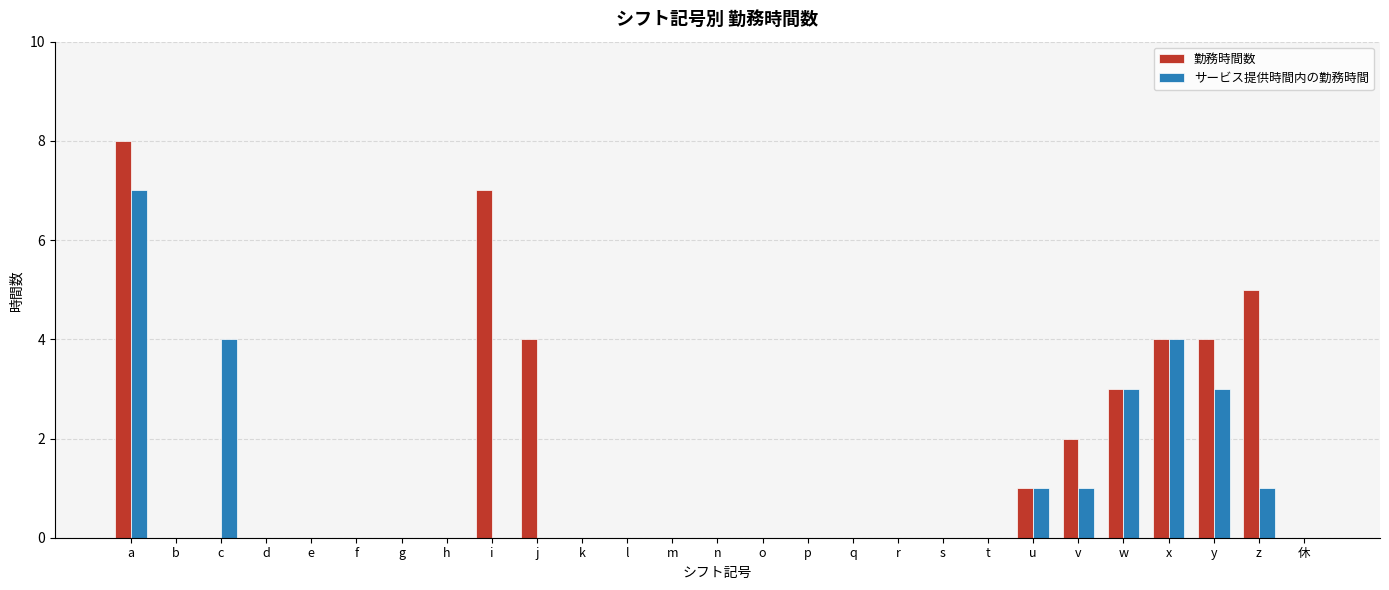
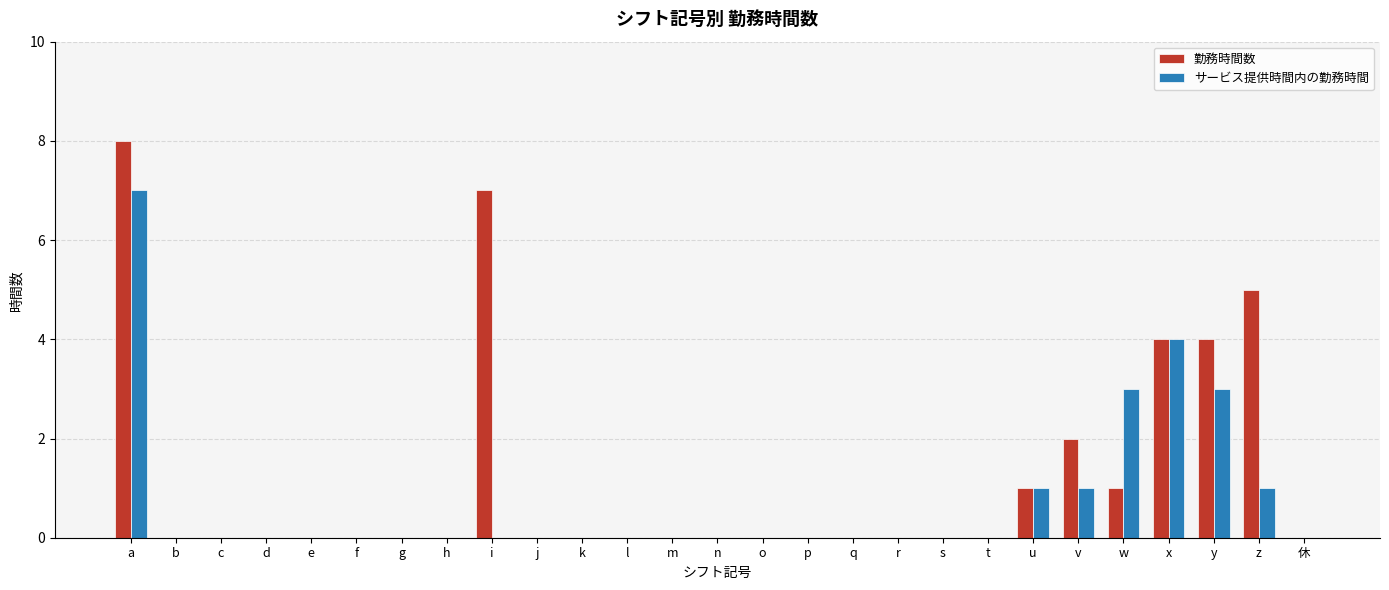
サービス提供時間内の勤務時間, c: 4 -> 0
勤務時間数, j: 4 -> 0
勤務時間数, w: 3 -> 1
